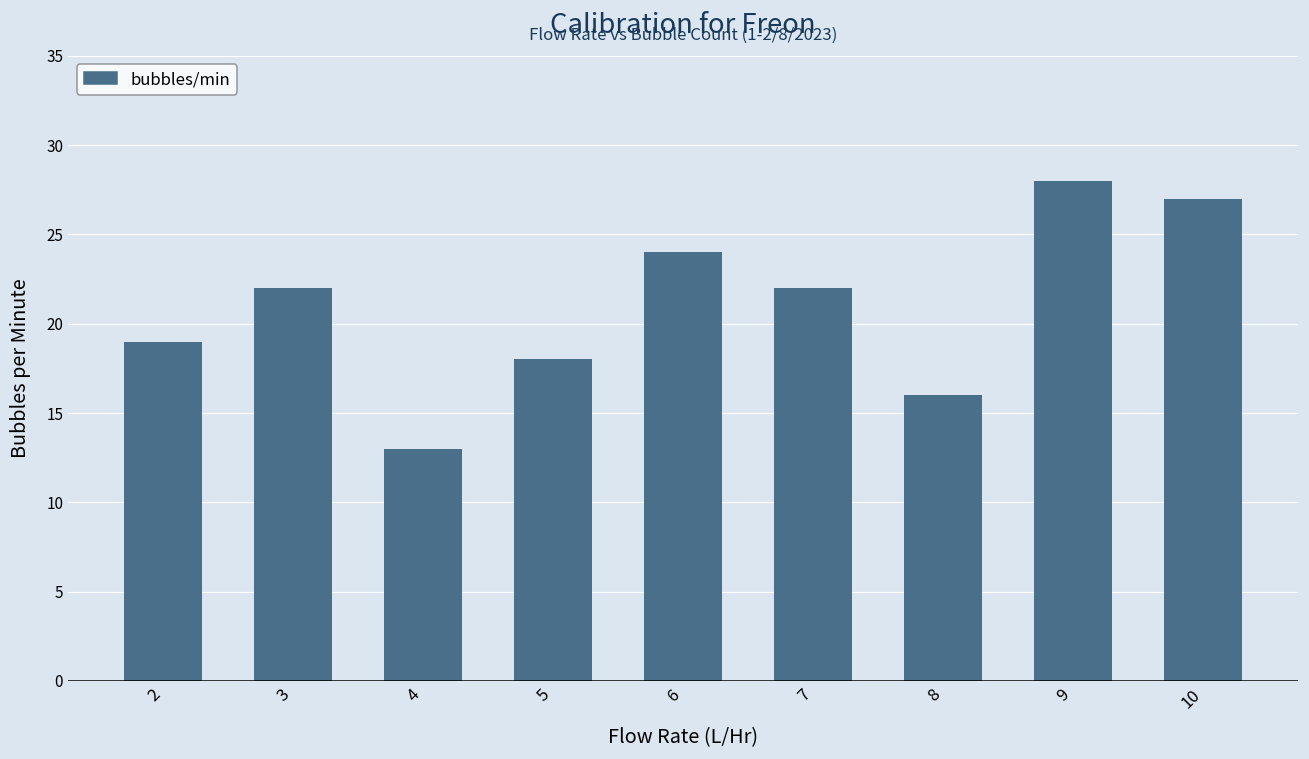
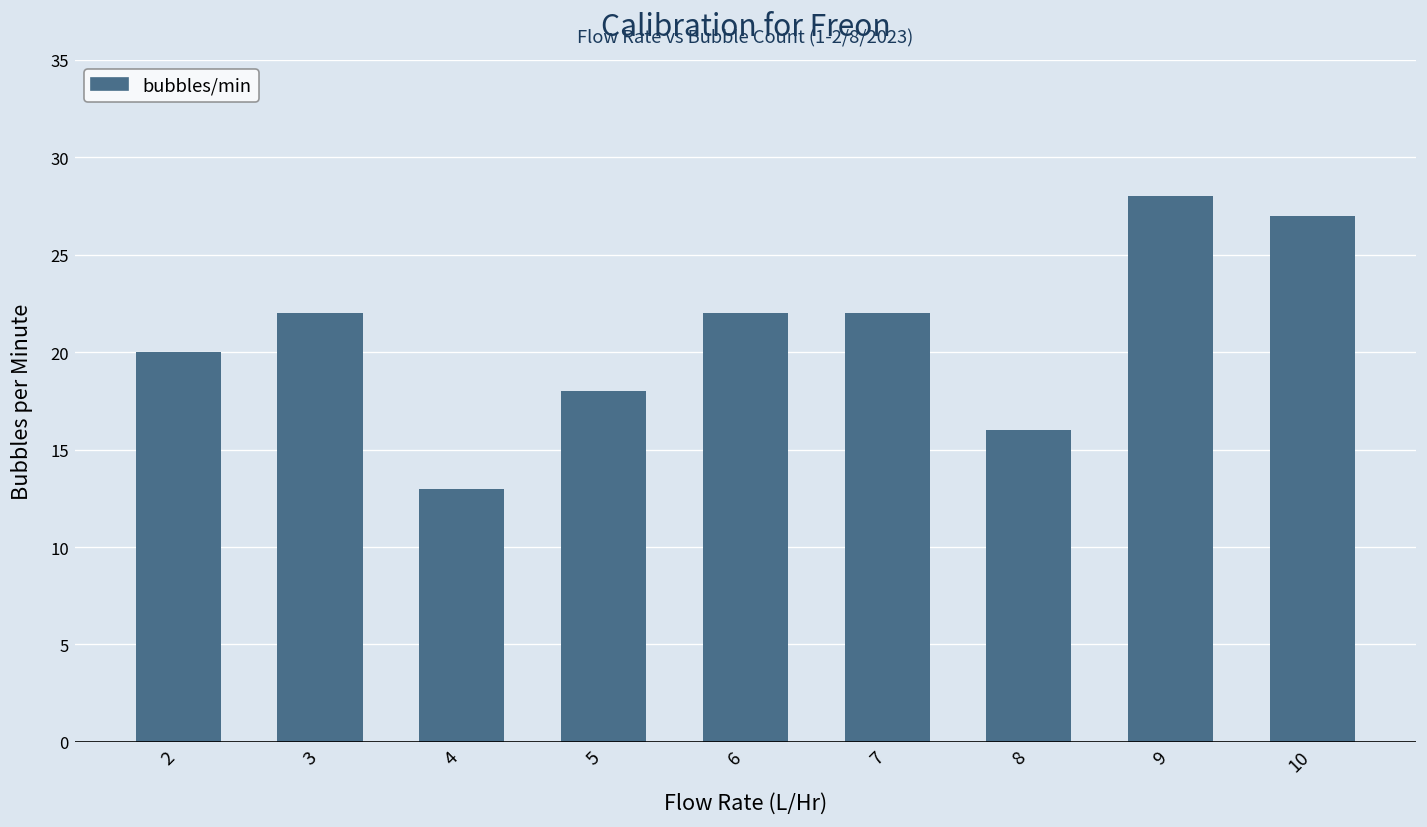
2: 19 -> 20
6: 24 -> 22
